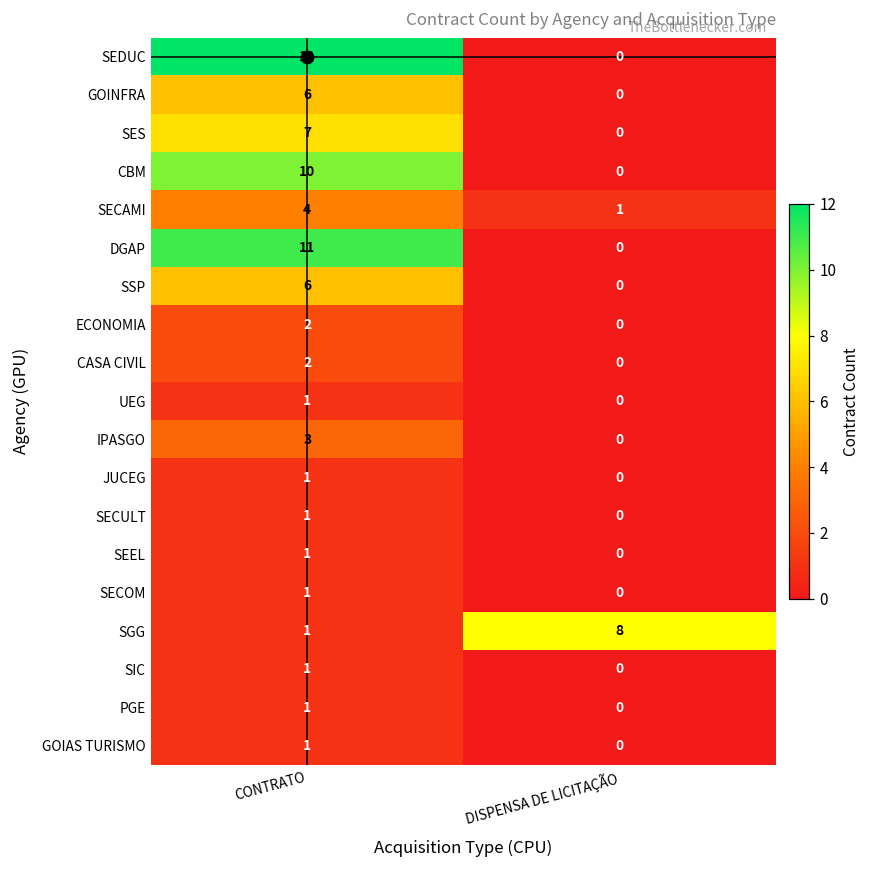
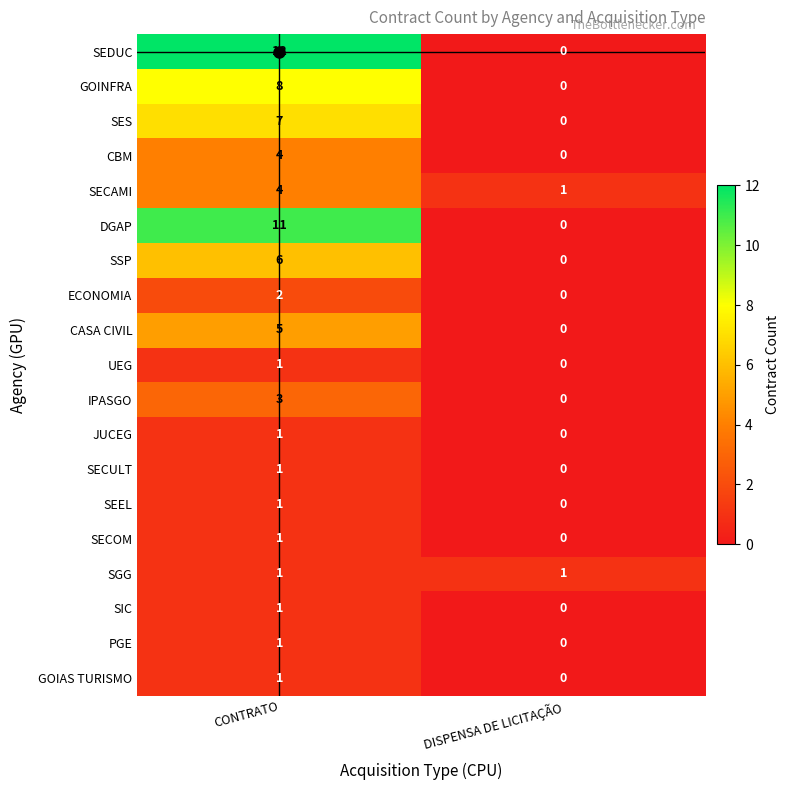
GOINFRA, CONTRATO: 6 -> 8
CBM, CONTRATO: 10 -> 4
CASA CIVIL, CONTRATO: 2 -> 5
SGG, DISPENSA DE LICITAÇÃO: 8 -> 1
